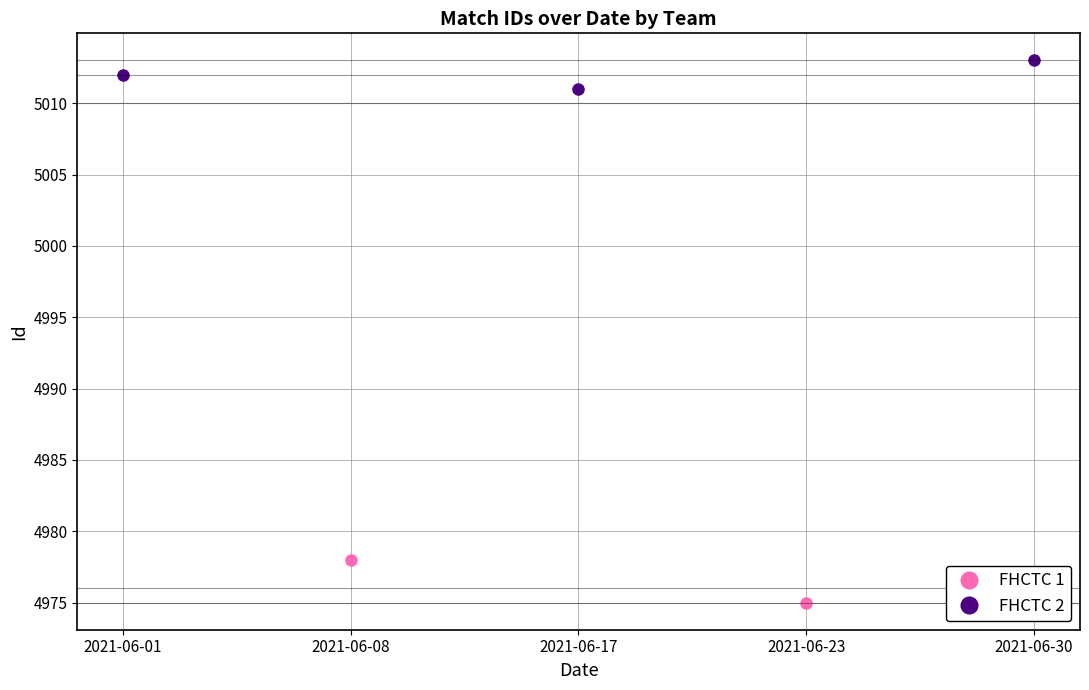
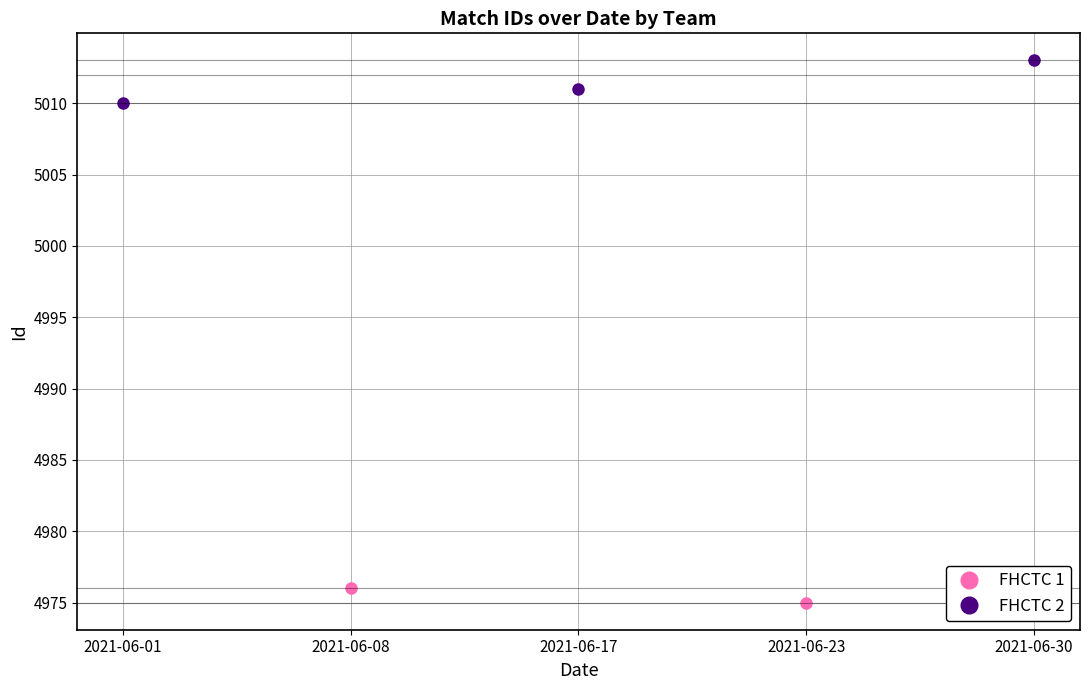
FHCTC 2, 2021-06-01: 5012 -> 5010
FHCTC 1, 2021-06-08: 4978 -> 4976
